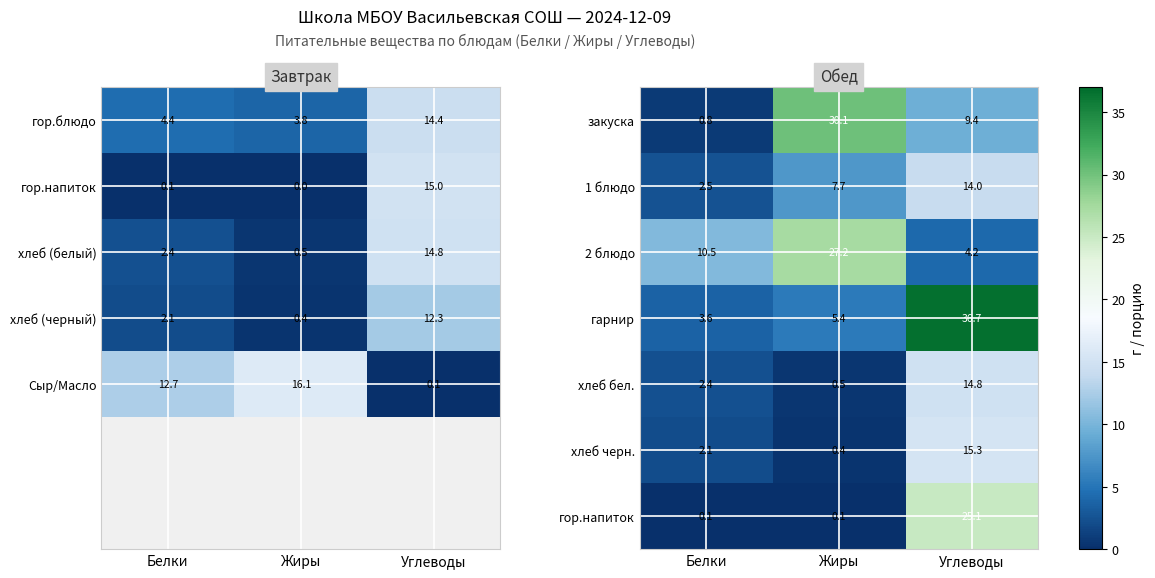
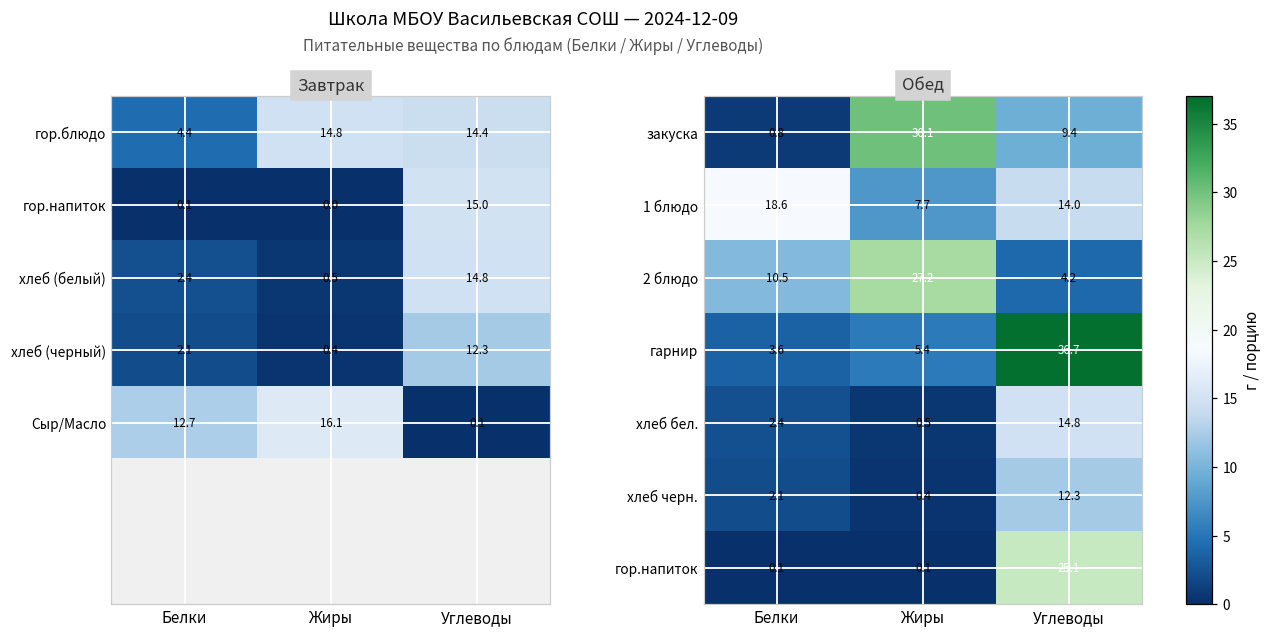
Завтрак, гор.блюдо, Жиры: 3.8 -> 14.8
Обед, 1 блюдо, Белки: 2.5 -> 18.6
Обед, хлеб черн., Углеводы: 15.3 -> 12.3
